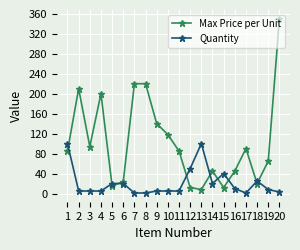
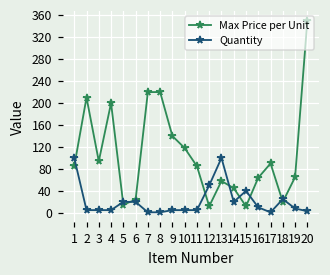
Max Price per Unit, 13: 10 -> 60
Max Price per Unit, 16: 50 -> 60
